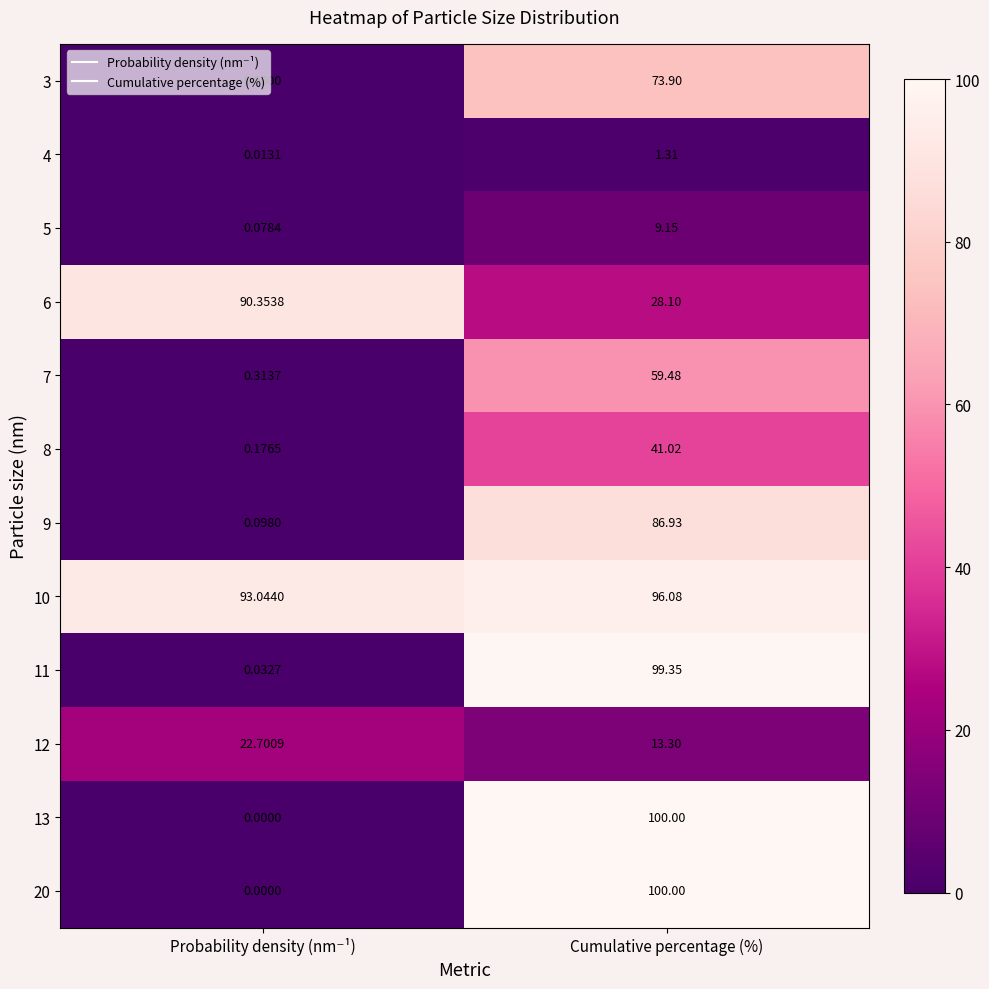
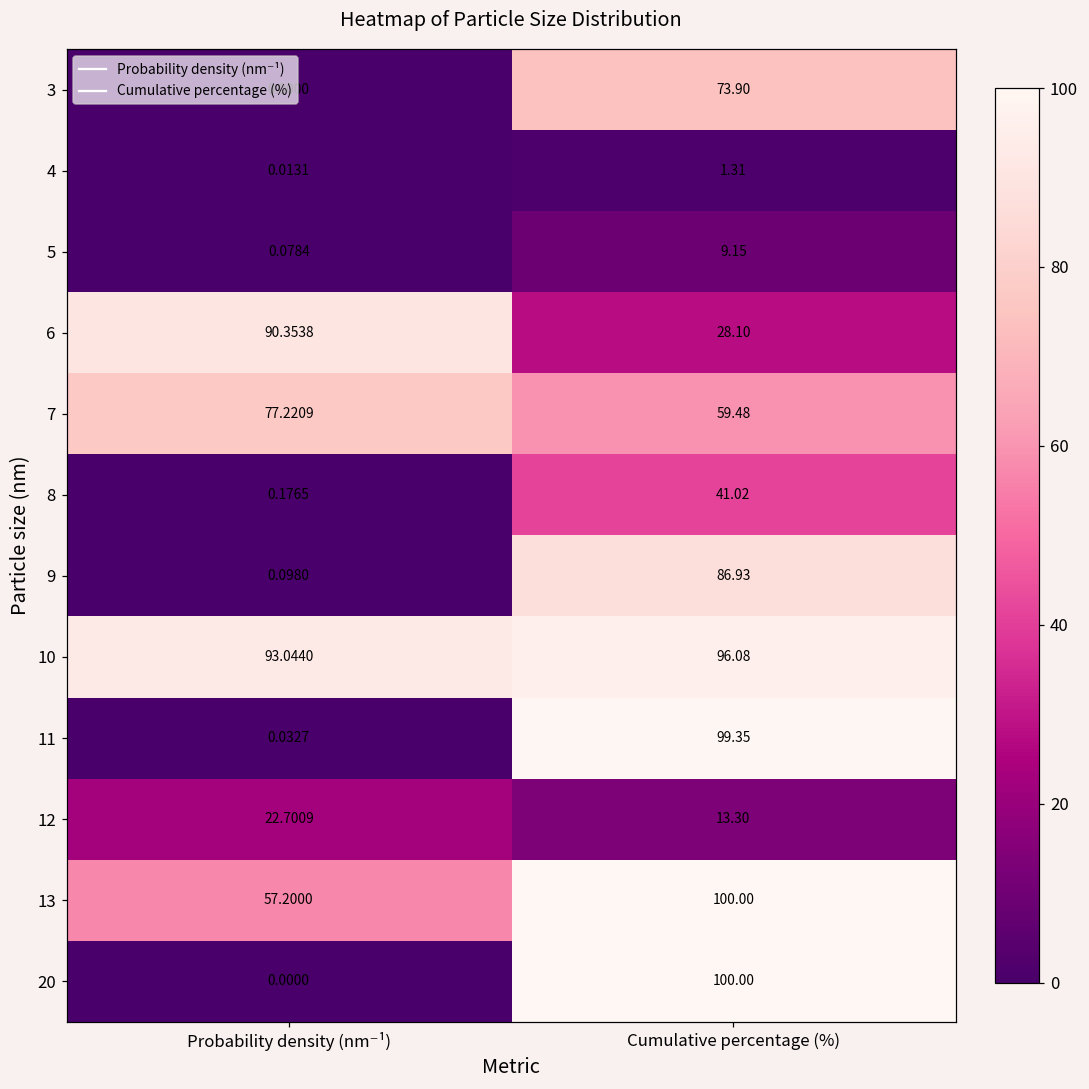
7, Probability density (nm⁻¹): 0.3137 -> 77.2209
13, Probability density (nm⁻¹): 0.0000 -> 57.2000
